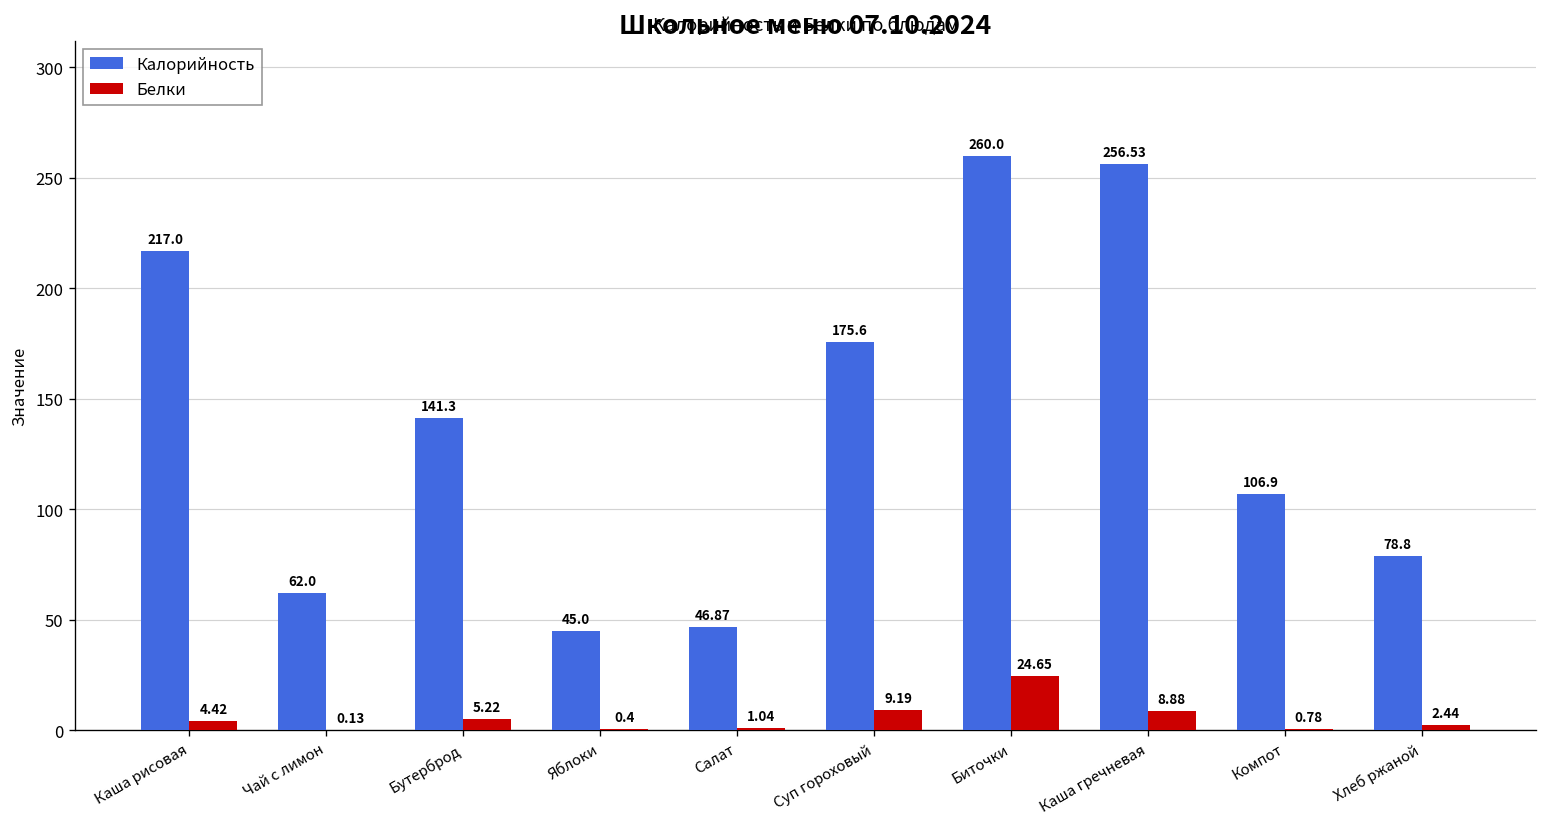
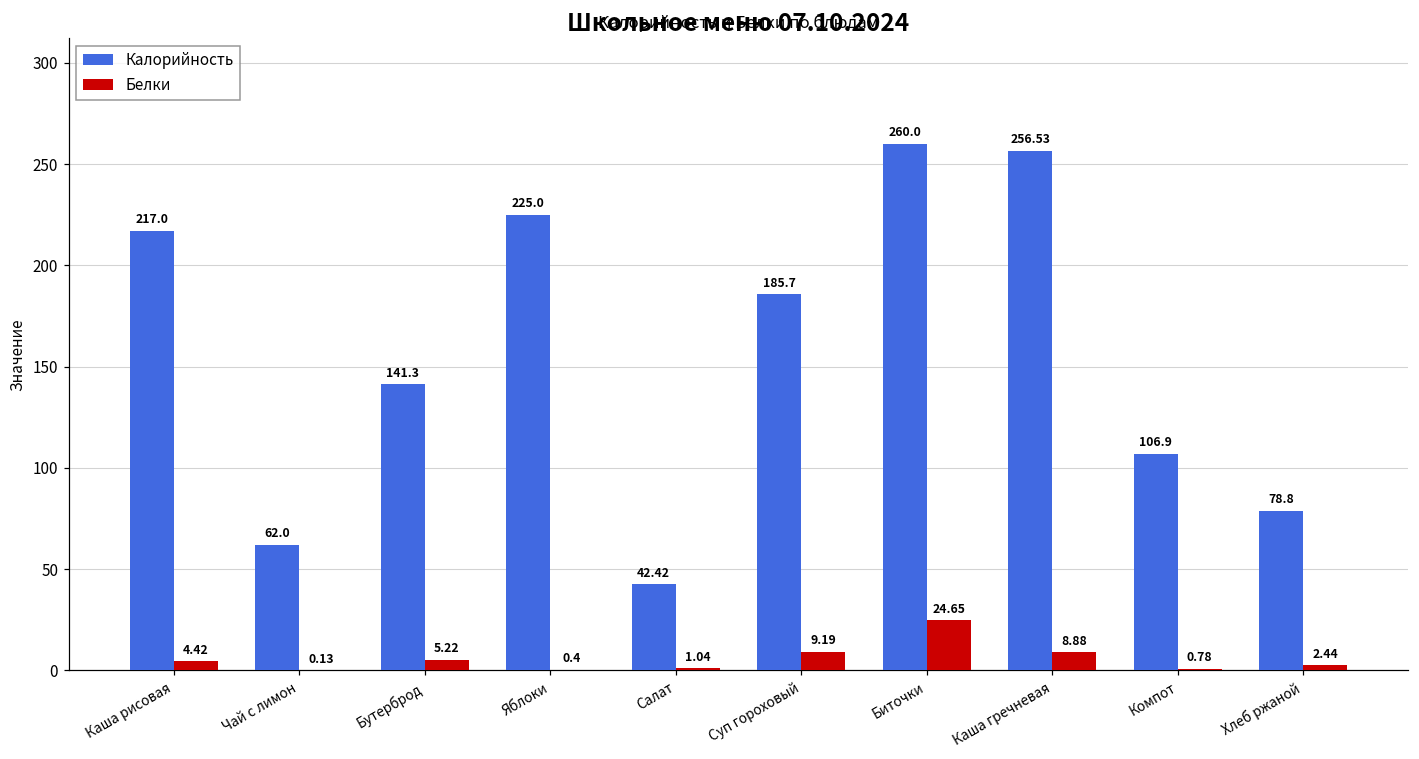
Калорийность, Яблоки: 45.0 -> 225.0
Калорийность, Салат: 46.87 -> 42.42
Калорийность, Суп гороховый: 175.6 -> 185.7
